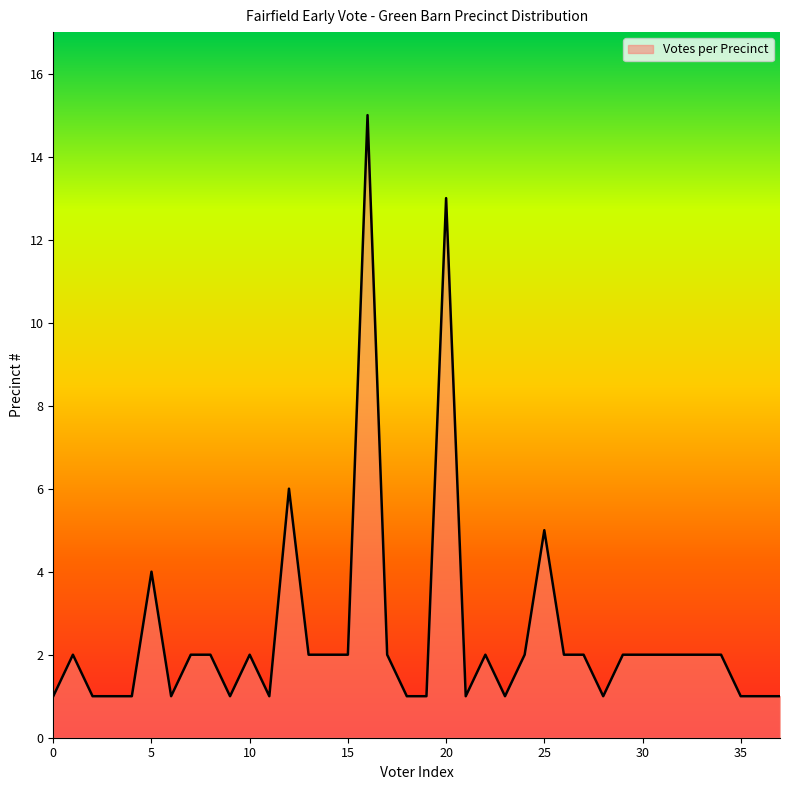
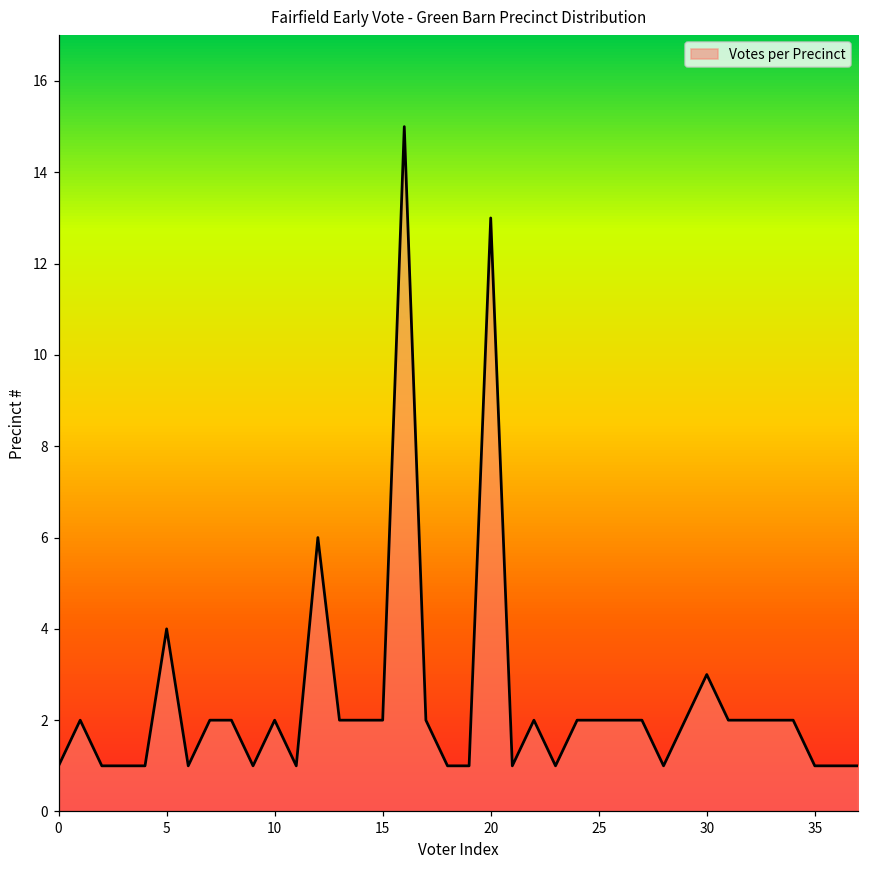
25: 5 -> 2
30: 2 -> 3
